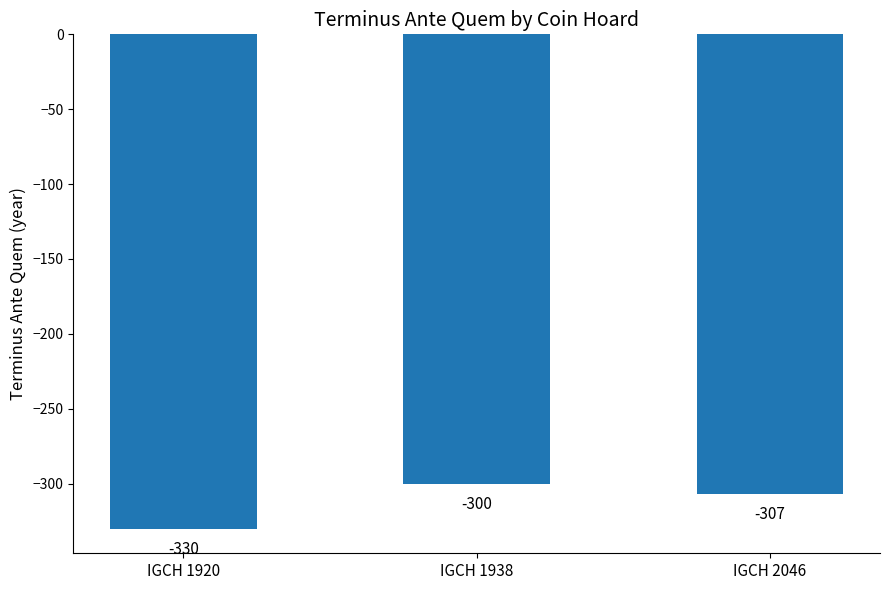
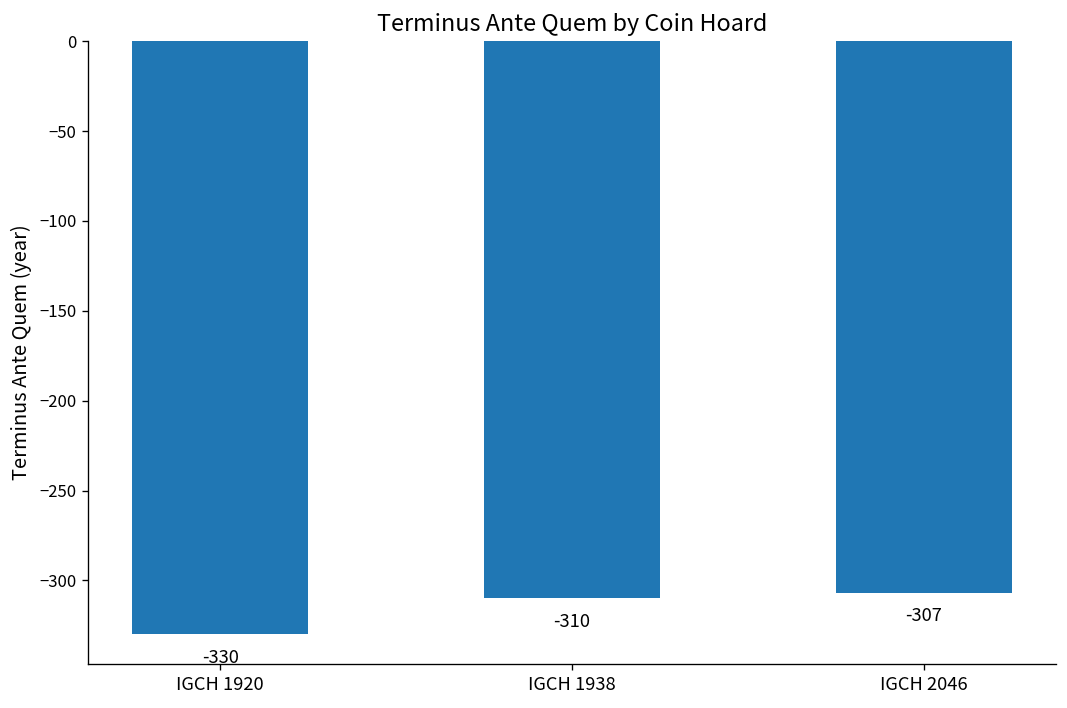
IGCH 1938: -300 -> -310
